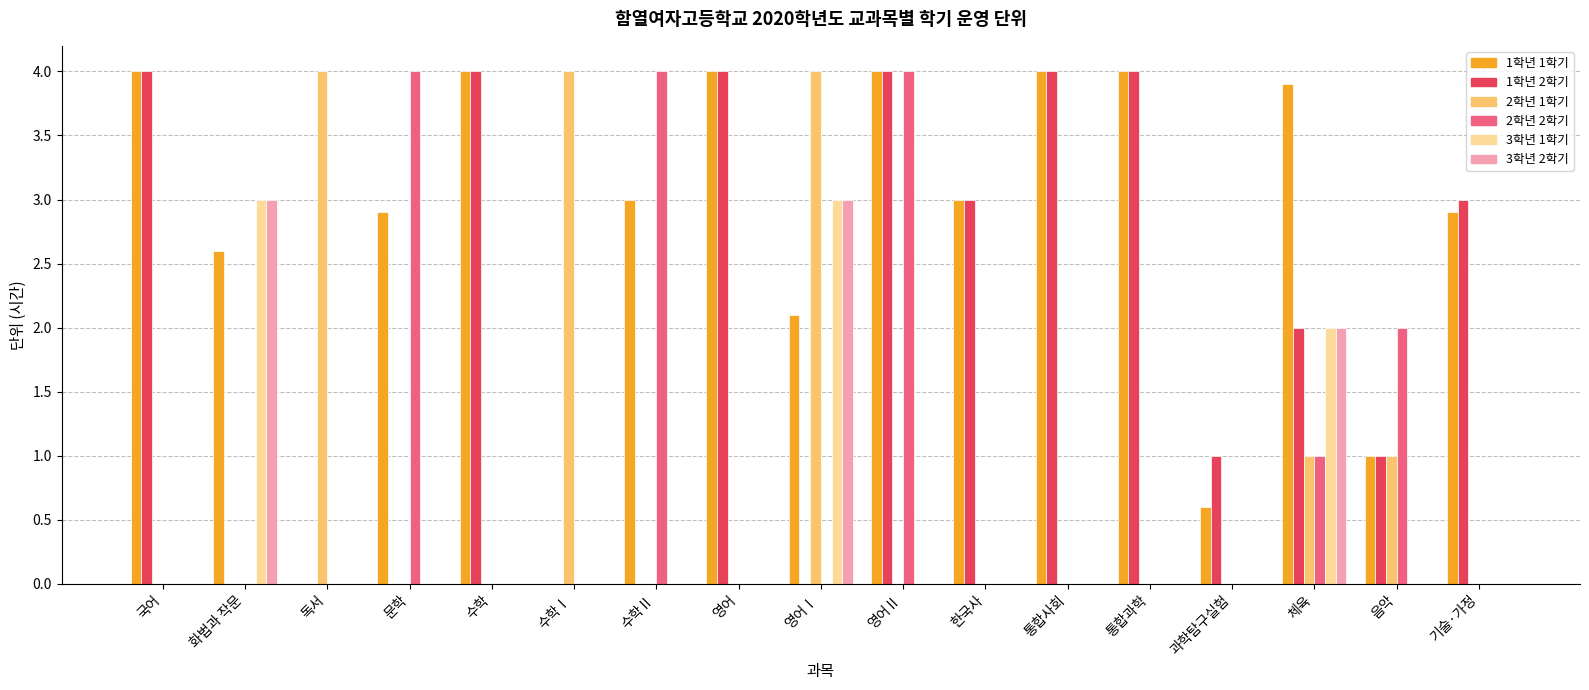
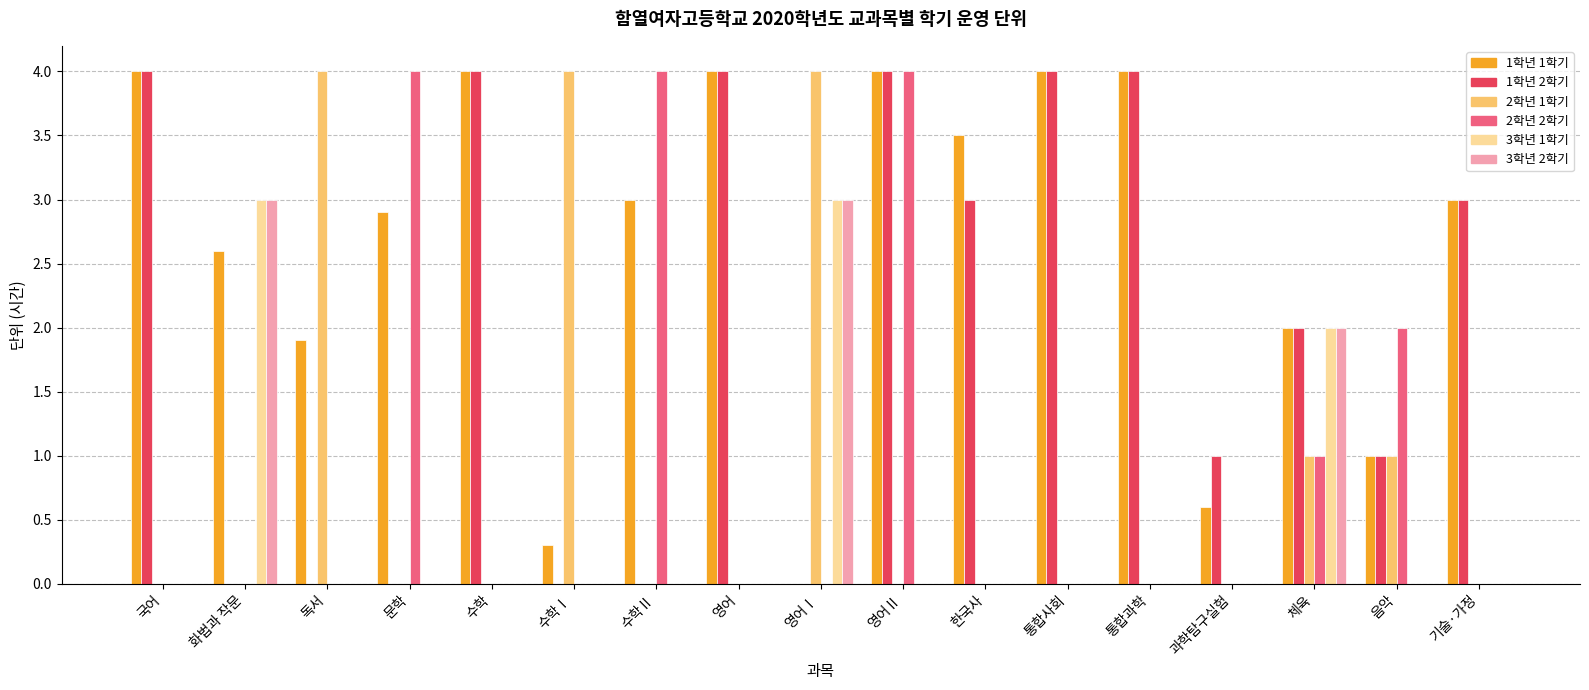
1학년 1학기, 독서: 0.0 -> 1.9
1학년 1학기, 수학Ⅰ: 0.0 -> 0.3
1학년 1학기, 영어Ⅰ: 2.1 -> 0.0
1학년 1학기, 한국사: 3.0 -> 3.5
1학년 1학기, 체육: 3.9 -> 2.0
1학년 1학기, 기술·가정: 2.9 -> 3.0
